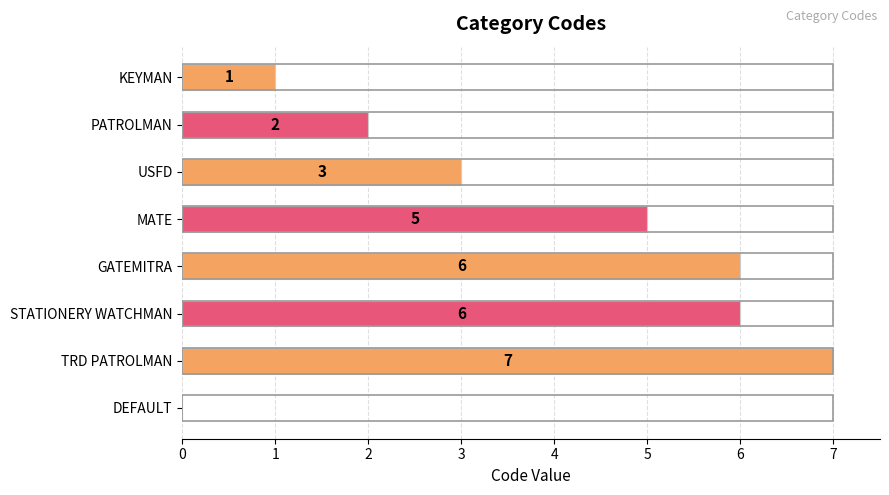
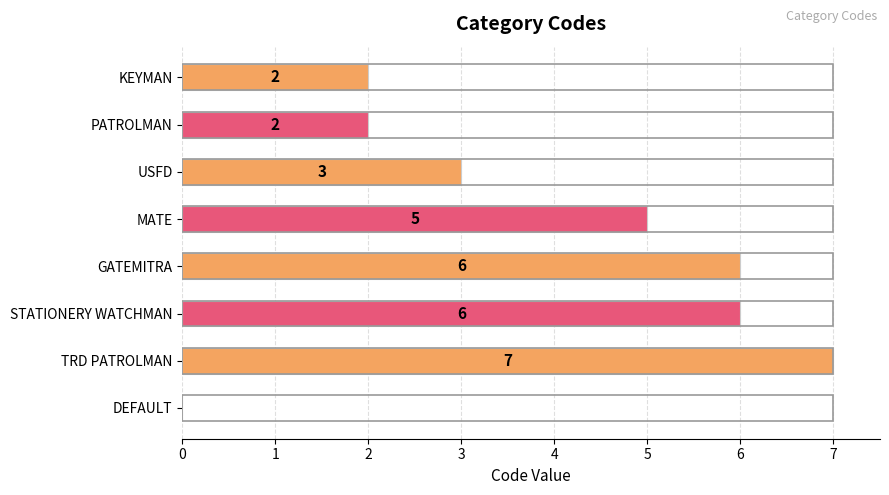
KEYMAN: 1 -> 2
